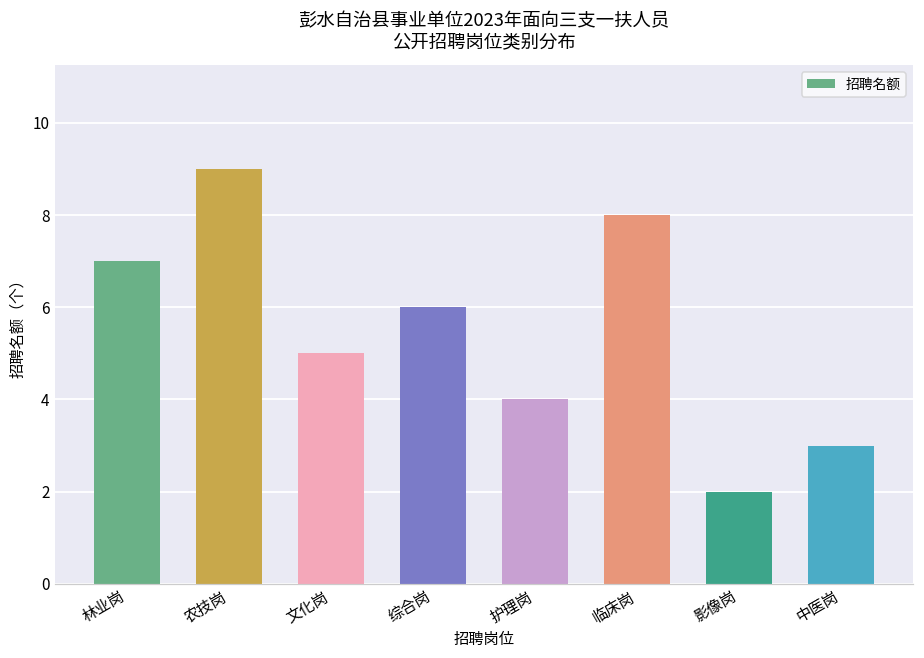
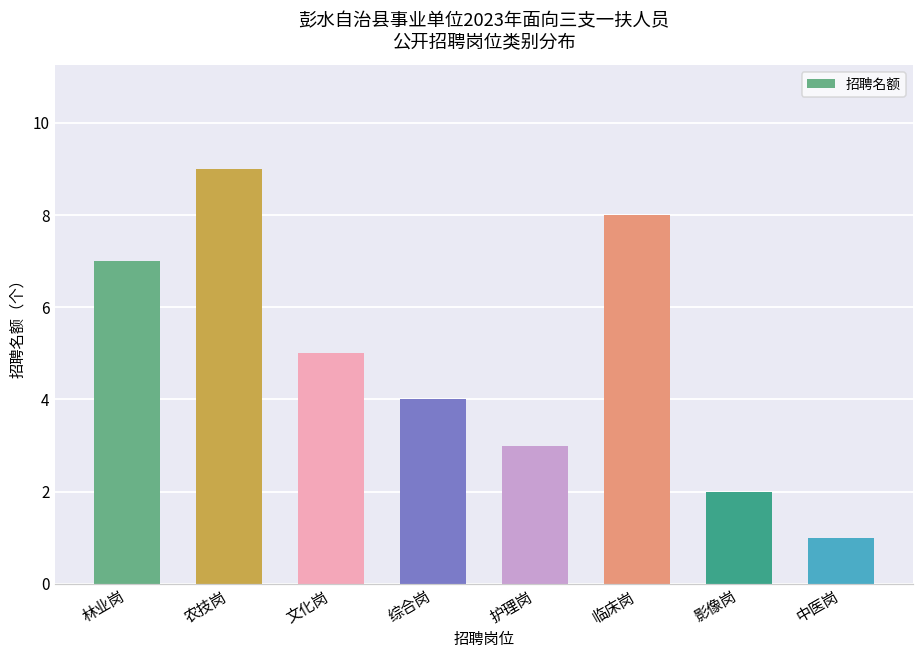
综合岗: 6 -> 4
护理岗: 4 -> 3
中医岗: 3 -> 1
